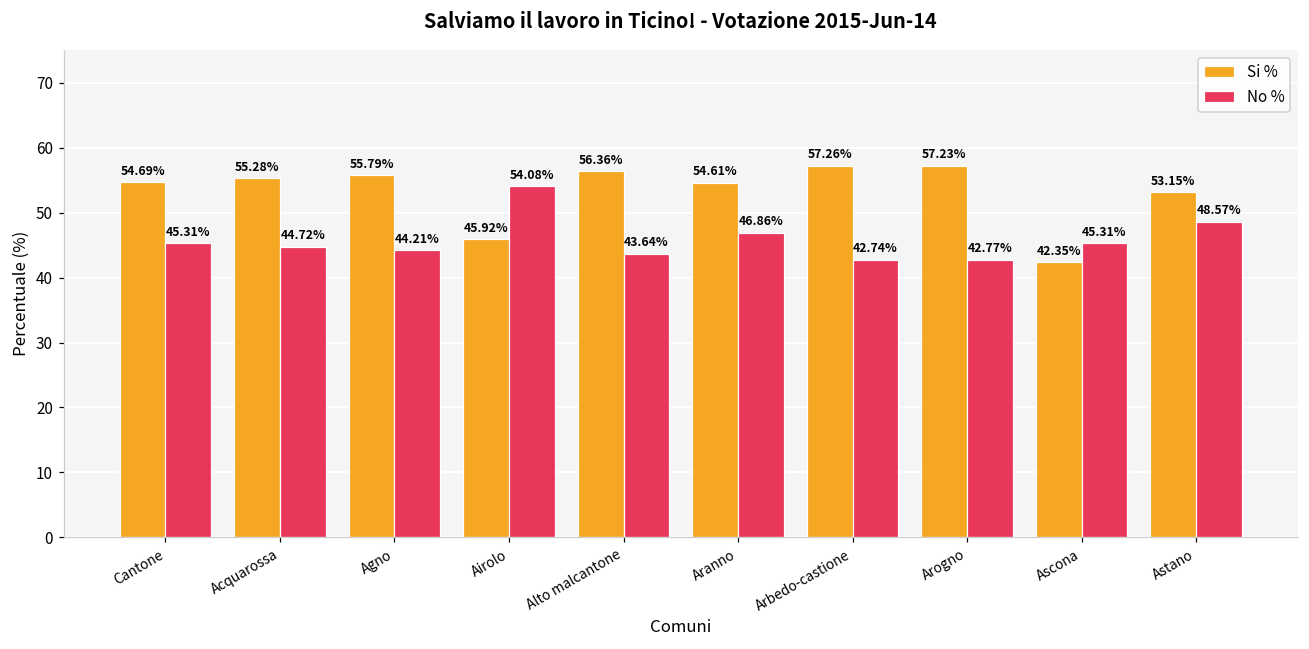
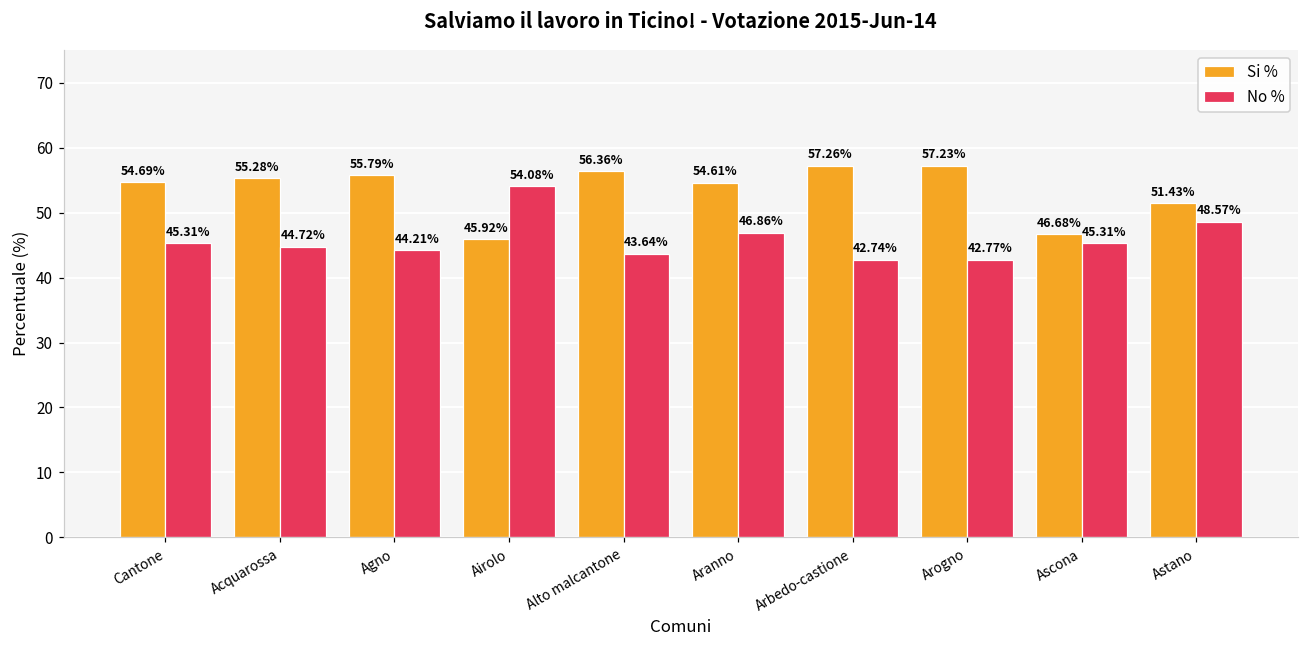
Si %, Ascona: 42.35% -> 46.68%
Si %, Astano: 53.15% -> 51.43%
